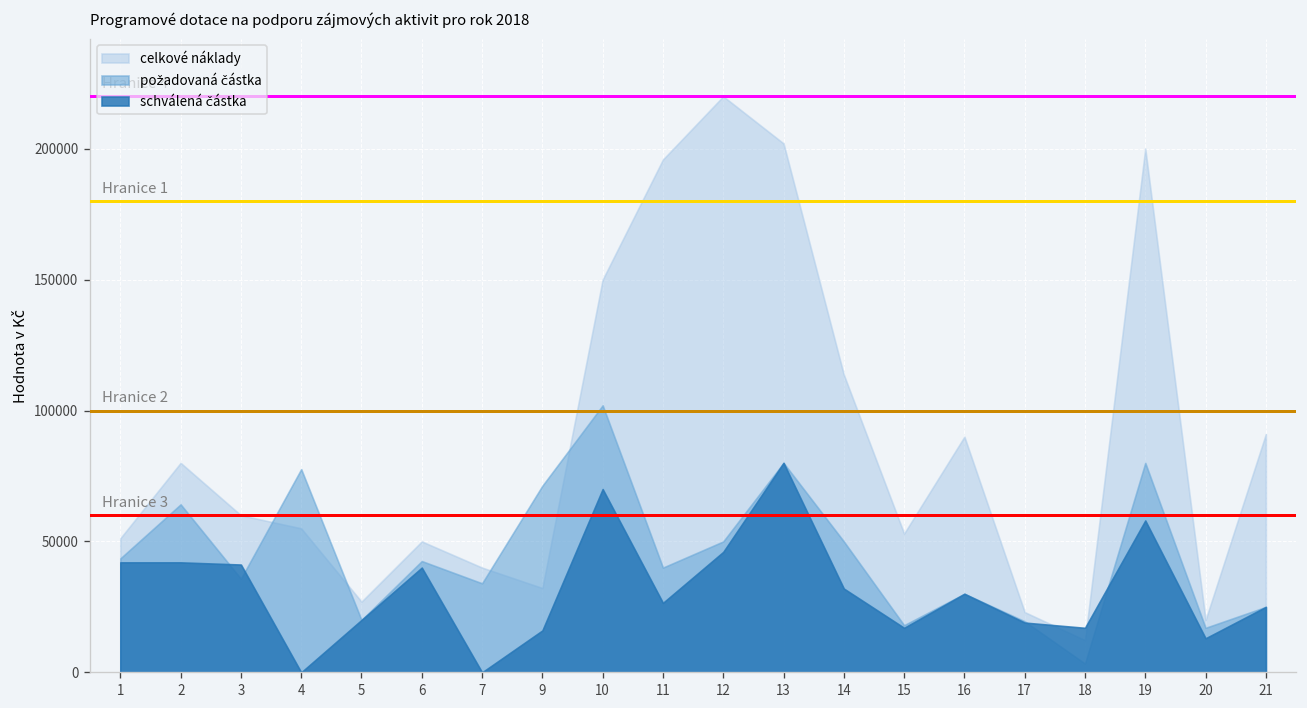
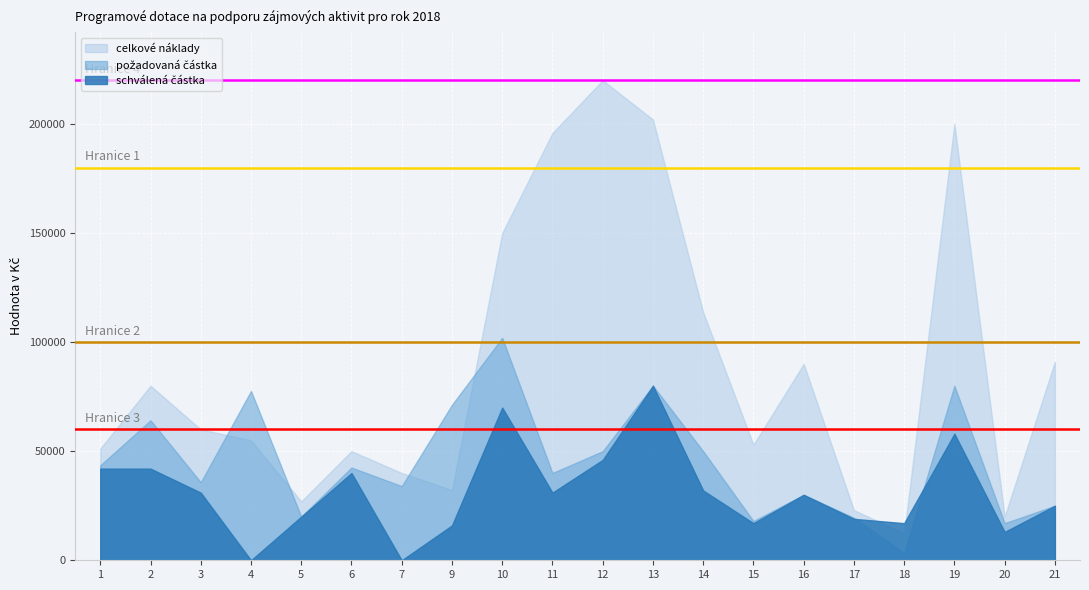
schválená částka, 3: 41000 -> 31000
schválená částka, 11: 27000 -> 31000
